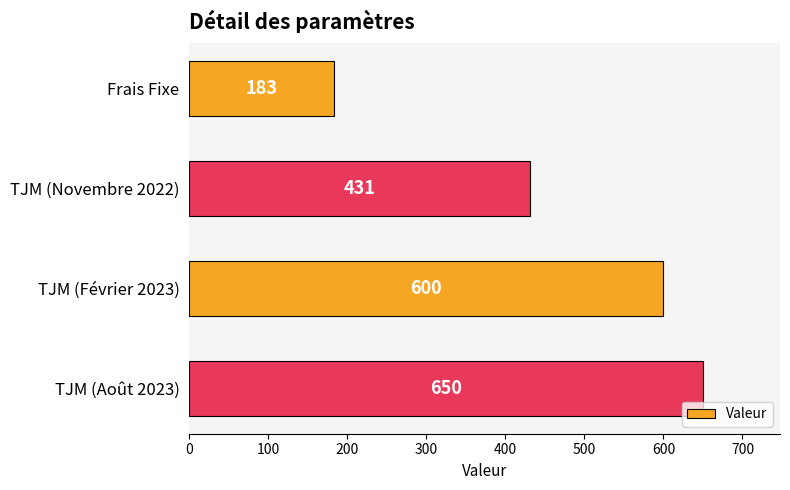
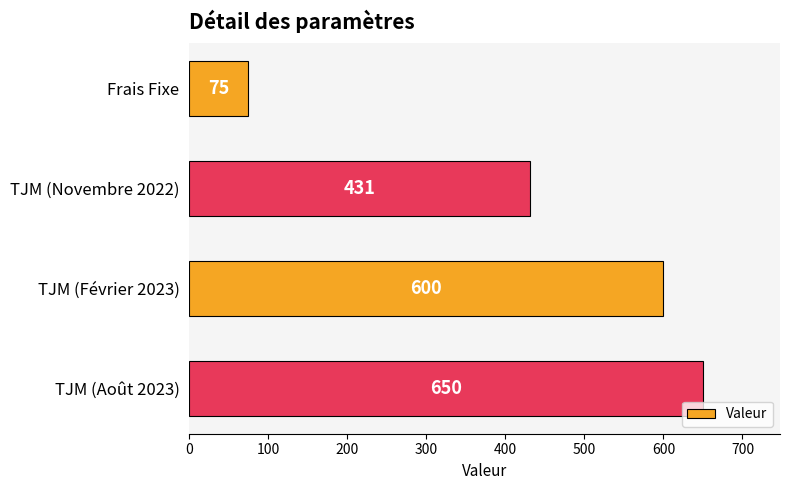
Frais Fixe: 183 -> 75
